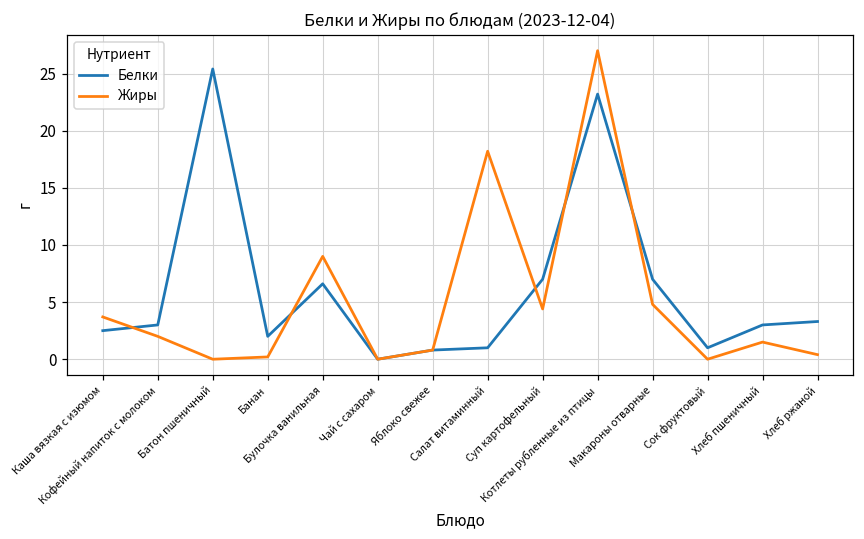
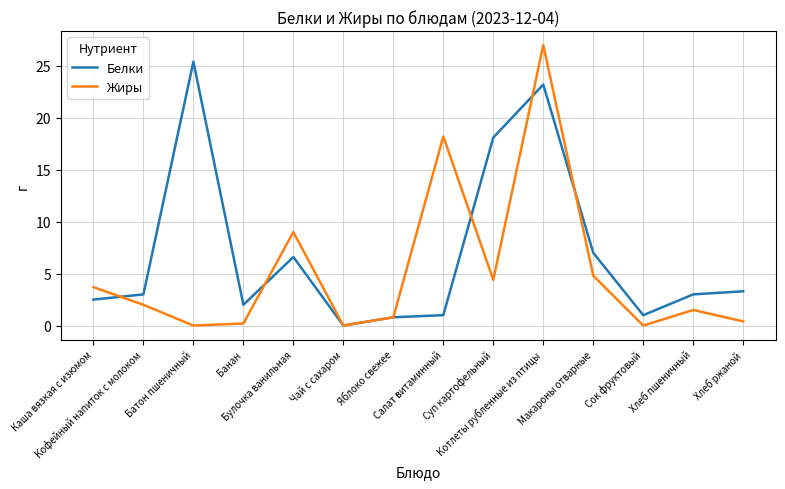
Белки, Суп картофельный: 7.0 -> 18.1
